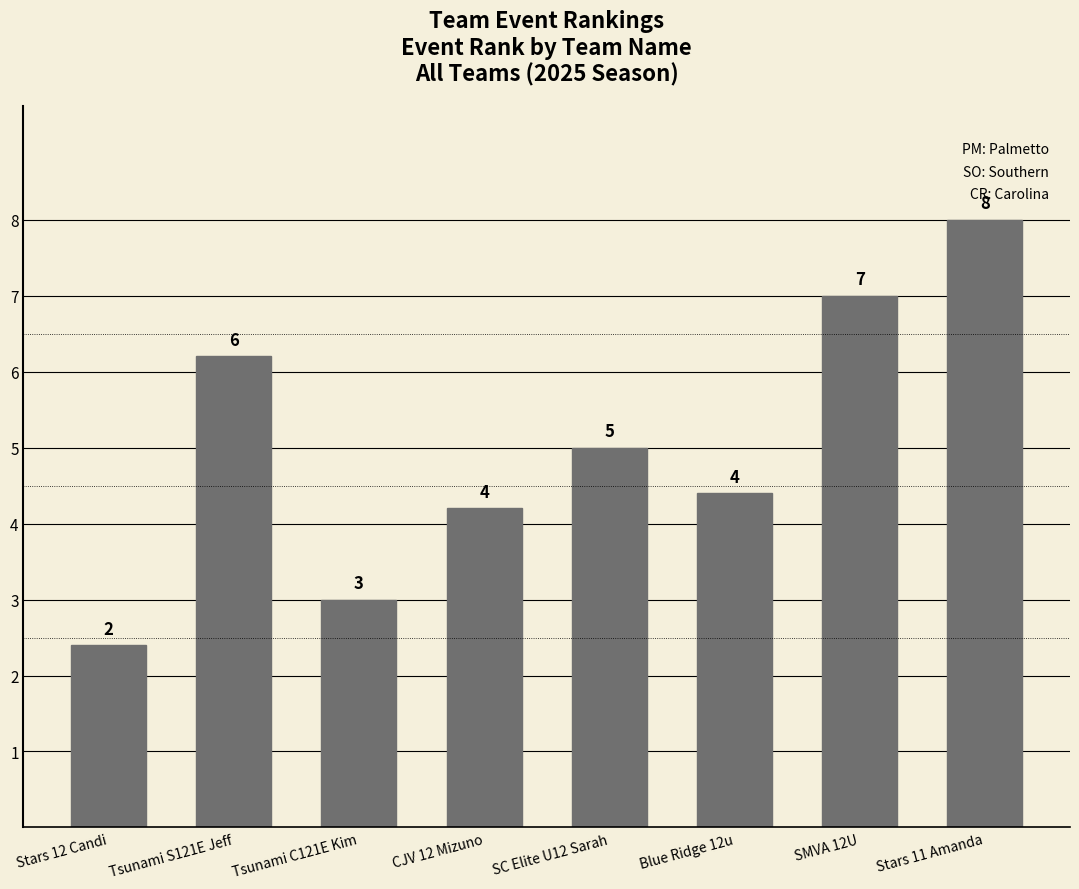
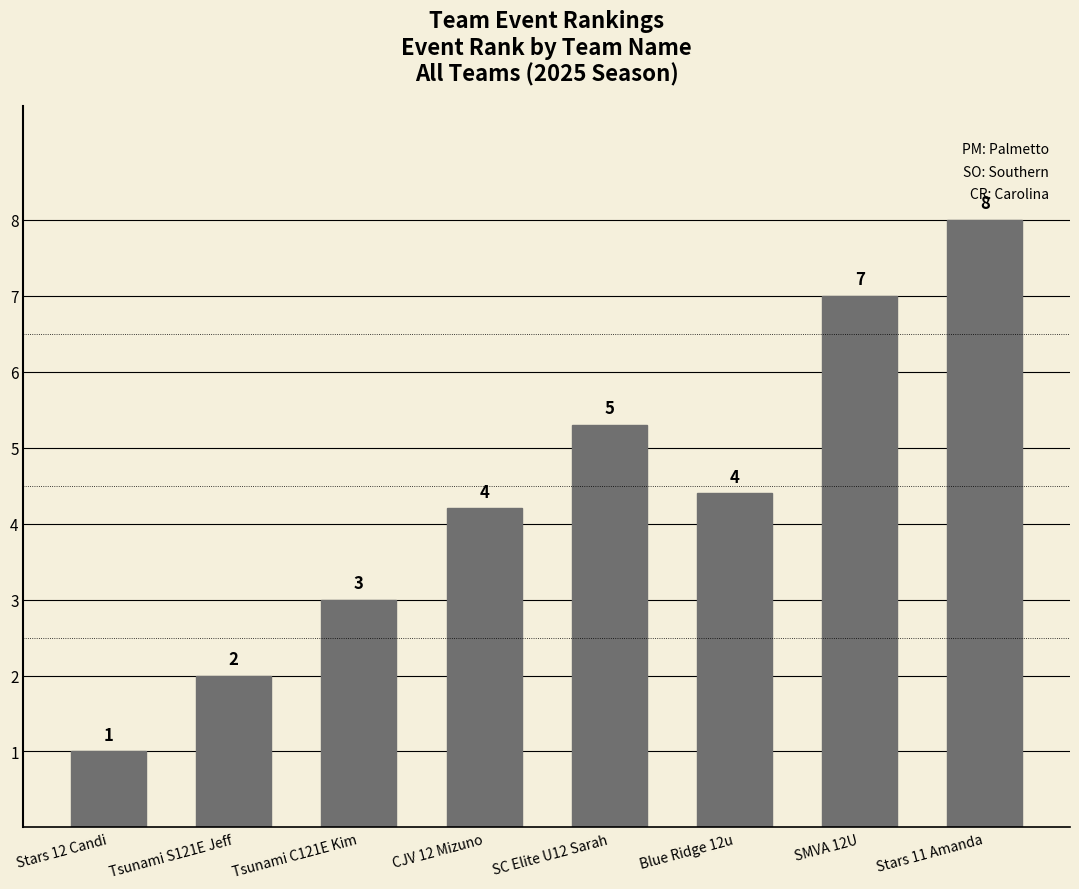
Stars 12 Candi: 2 -> 1
Tsunami S121E Jeff: 6 -> 2
SC Elite U12 Sarah: 5.0 -> 5.3
